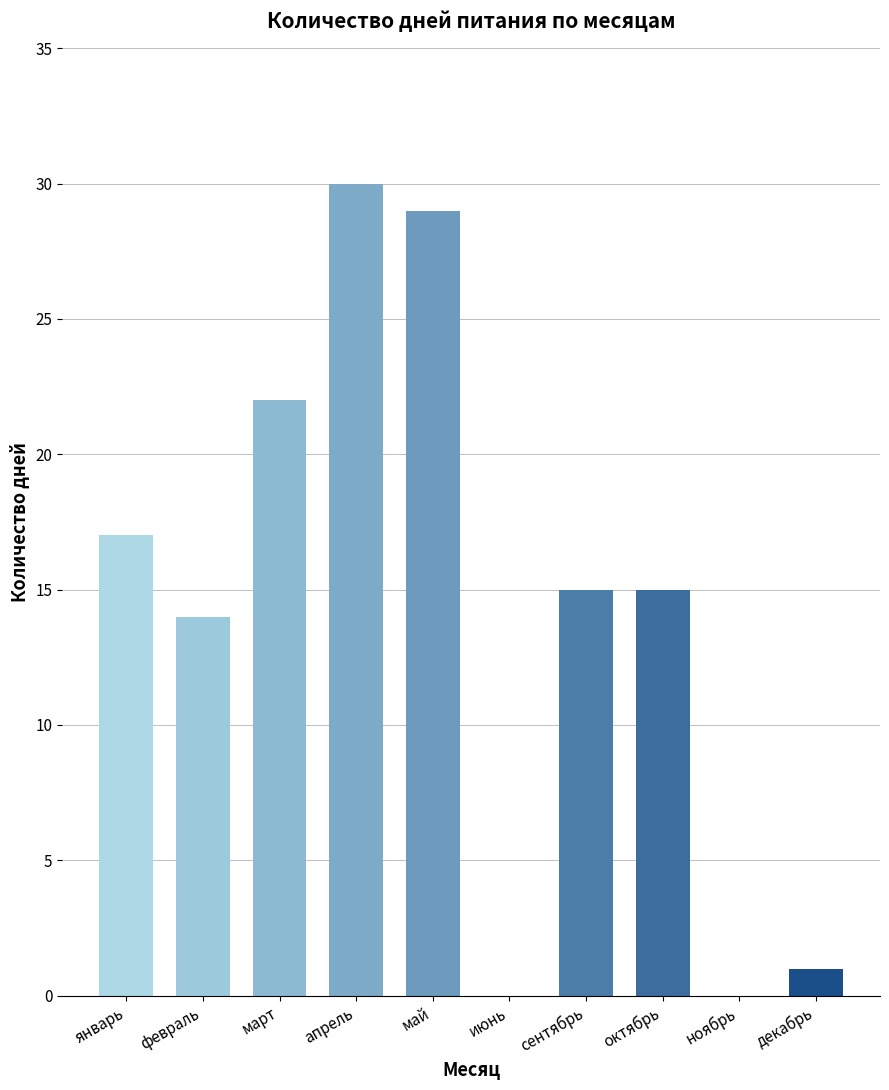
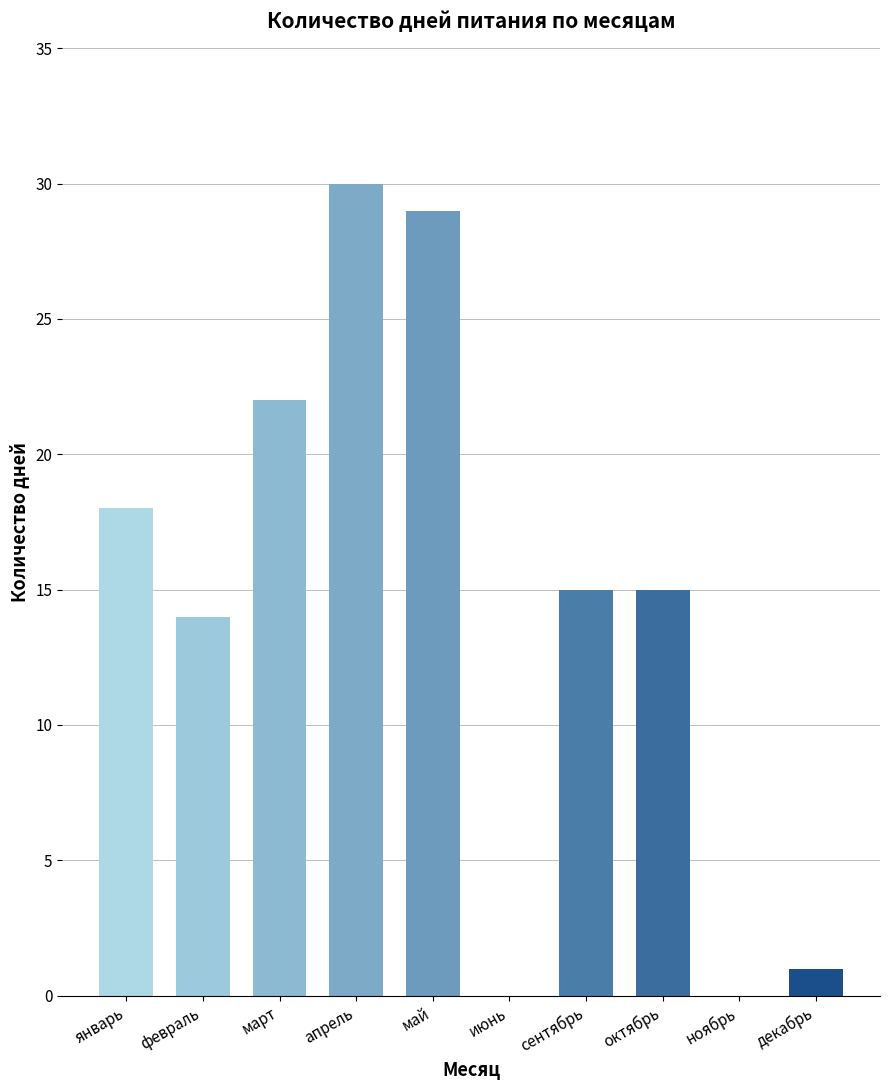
январь: 17 -> 18
